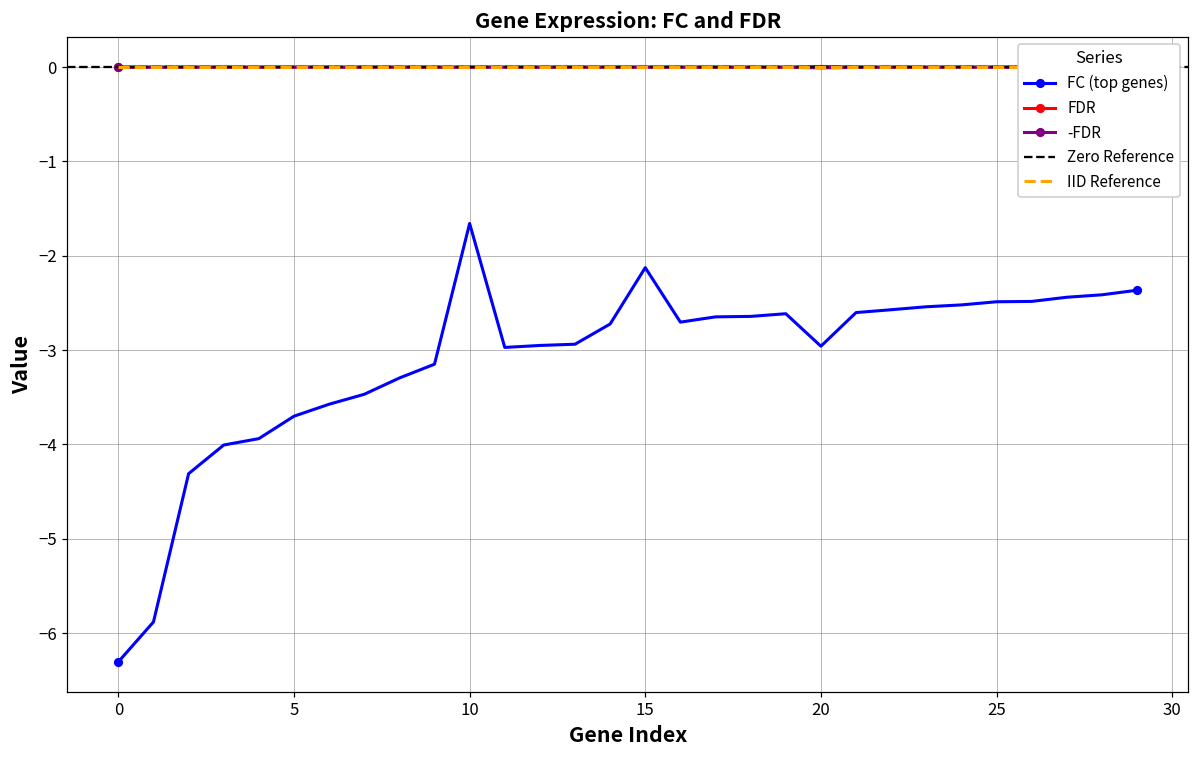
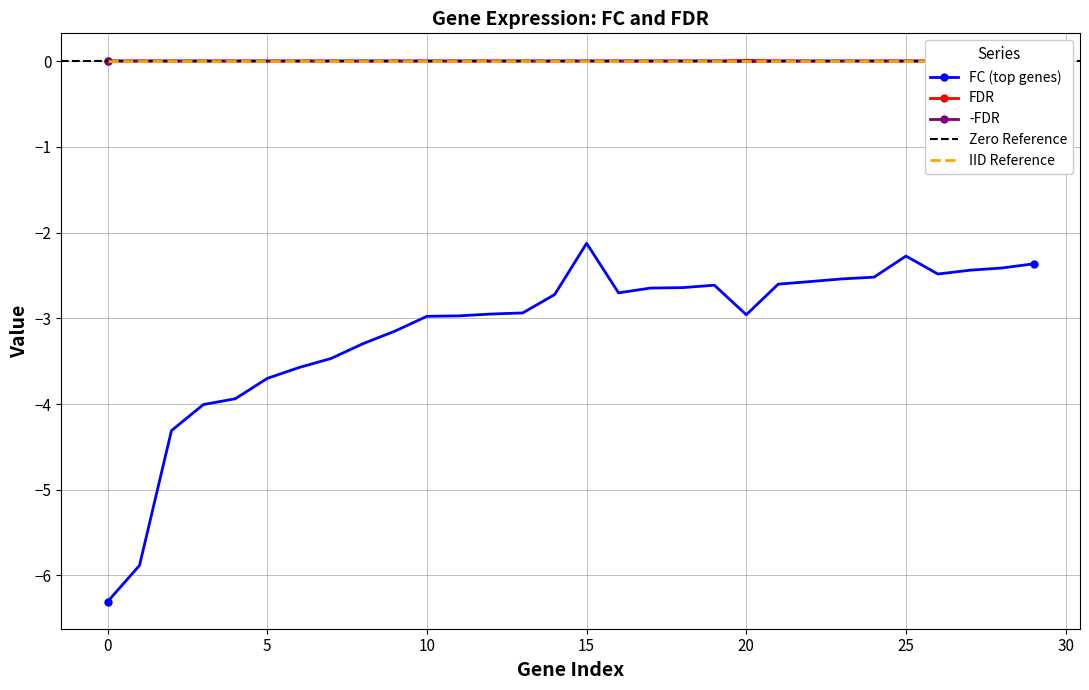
FC (top genes), 10: -1.7 -> -3.0
FC (top genes), 25: -2.5 -> -2.3
